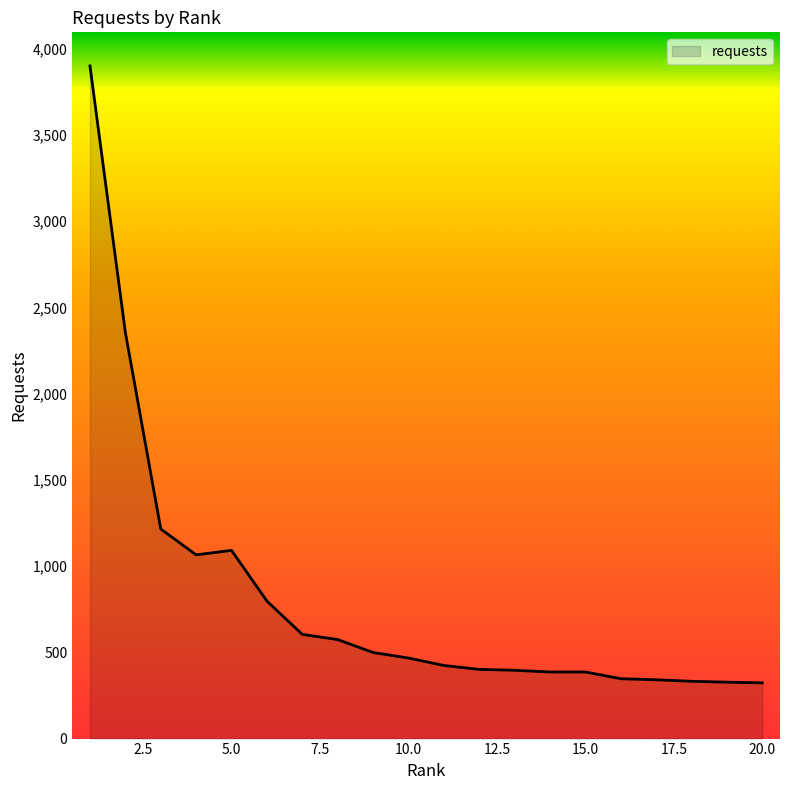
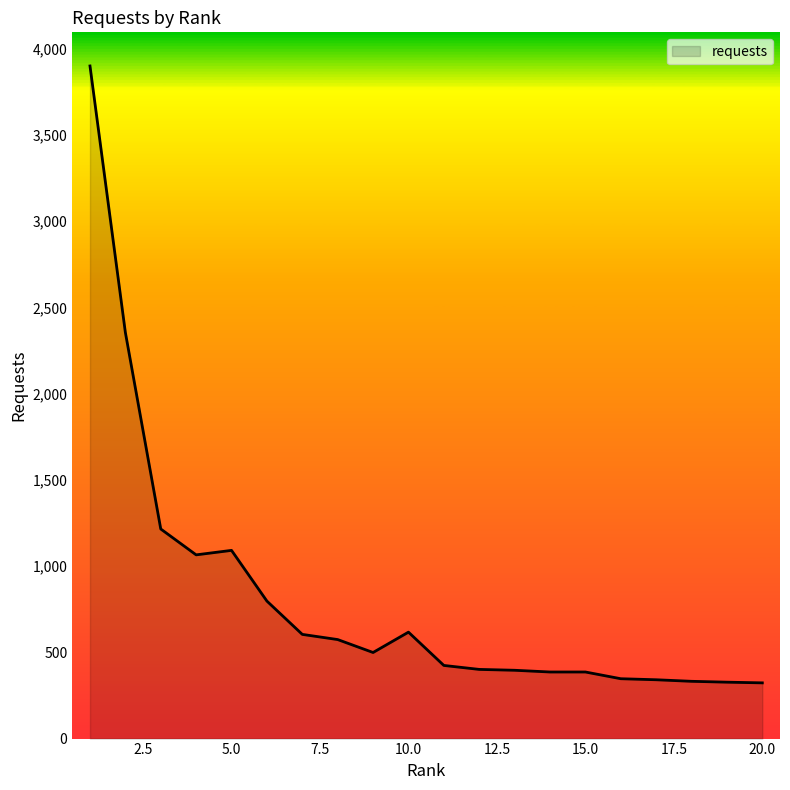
10.0: 470 -> 620
